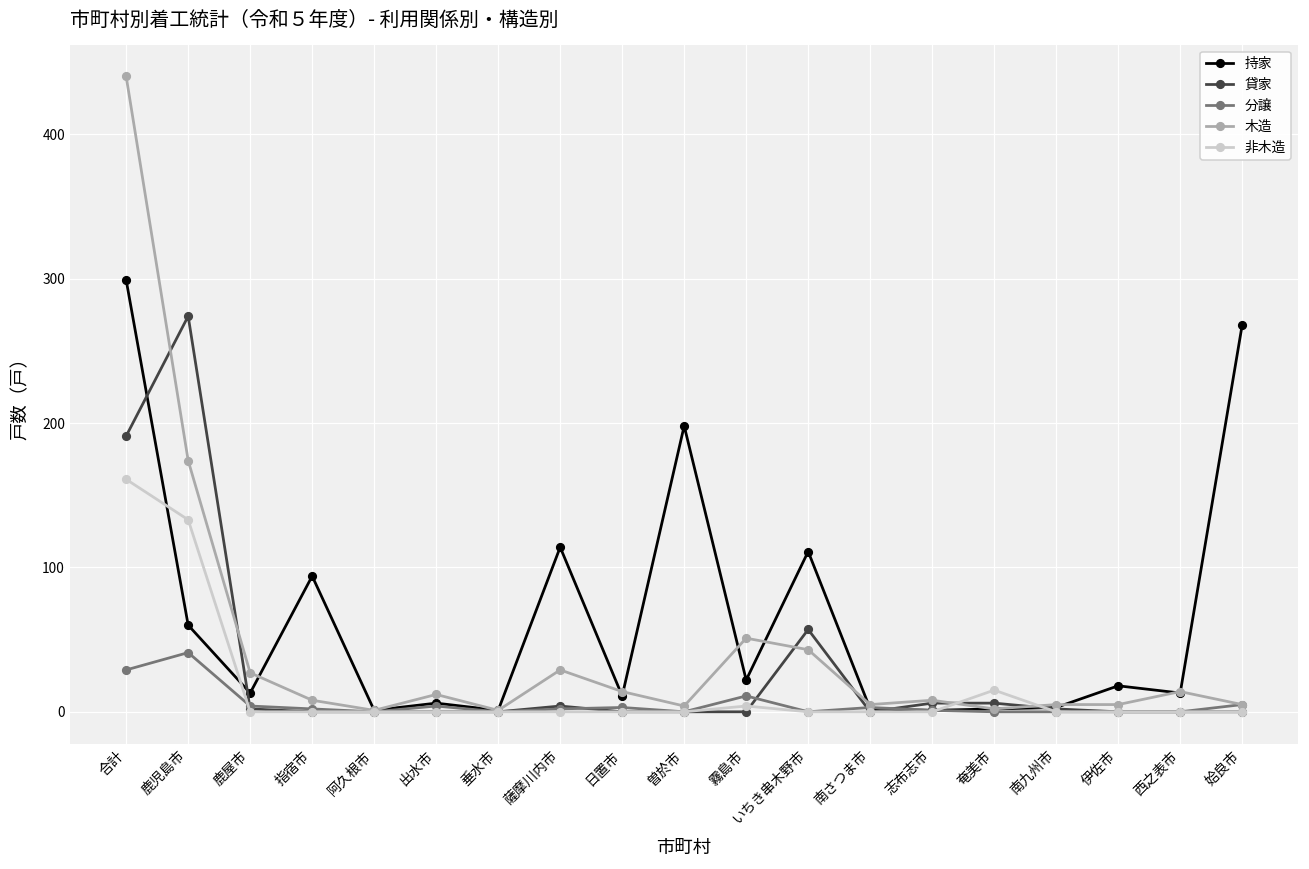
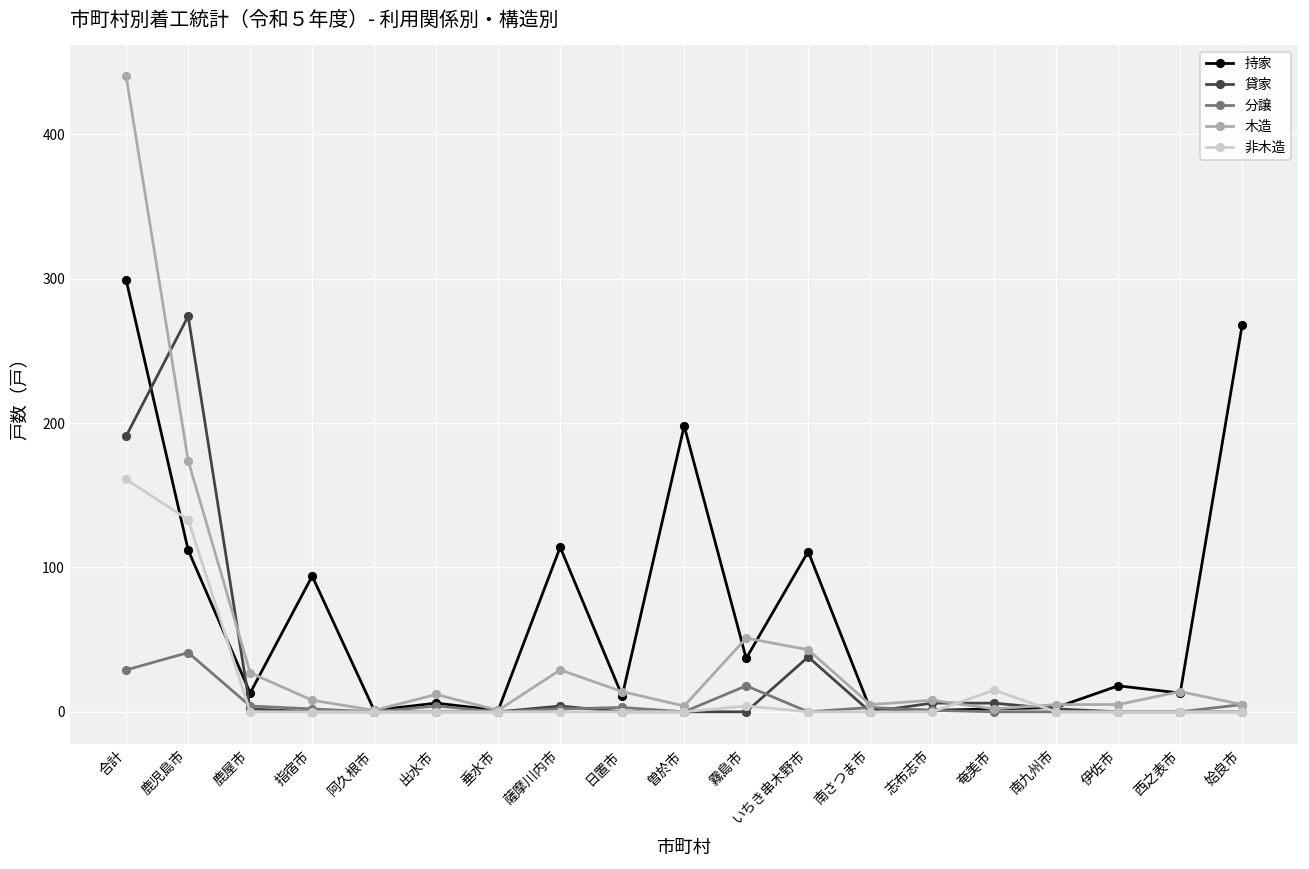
持家, 鹿児島市: 60 -> 112
持家, 霧島市: 22 -> 37
分譲, 霧島市: 11 -> 18
貸家, いちき串木野市: 57 -> 38
